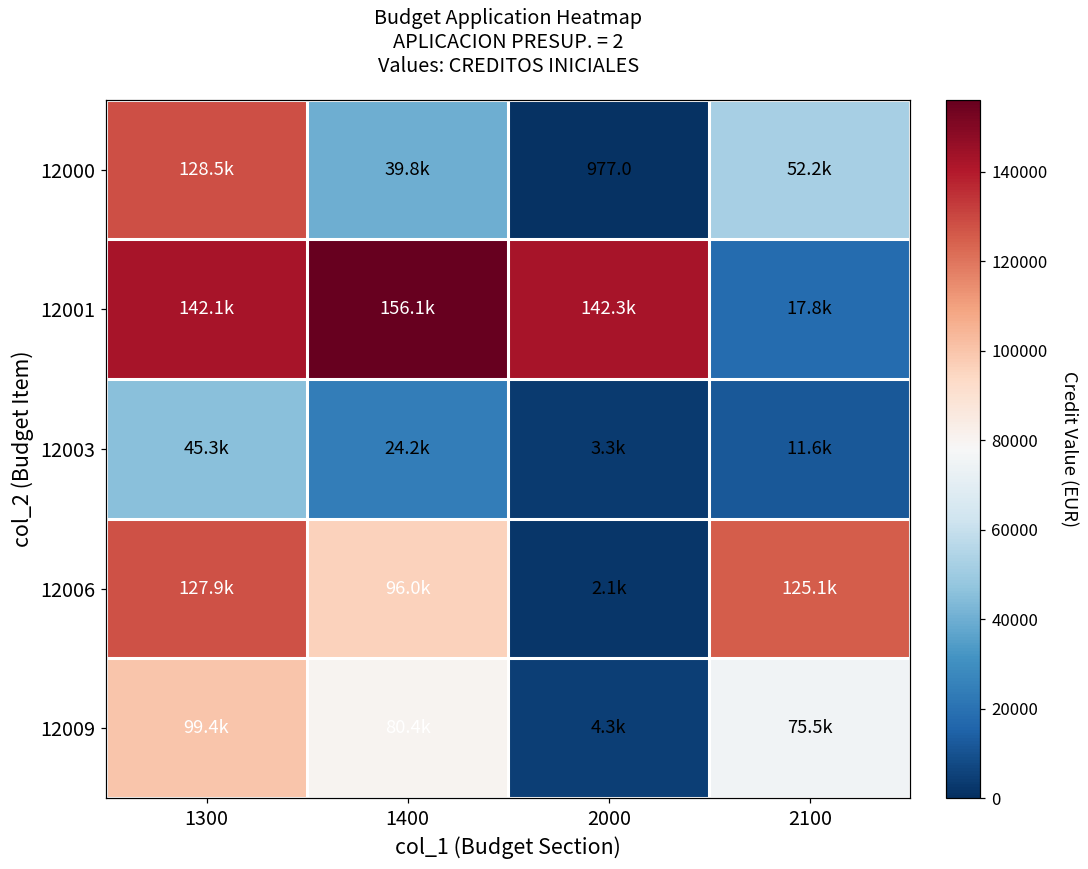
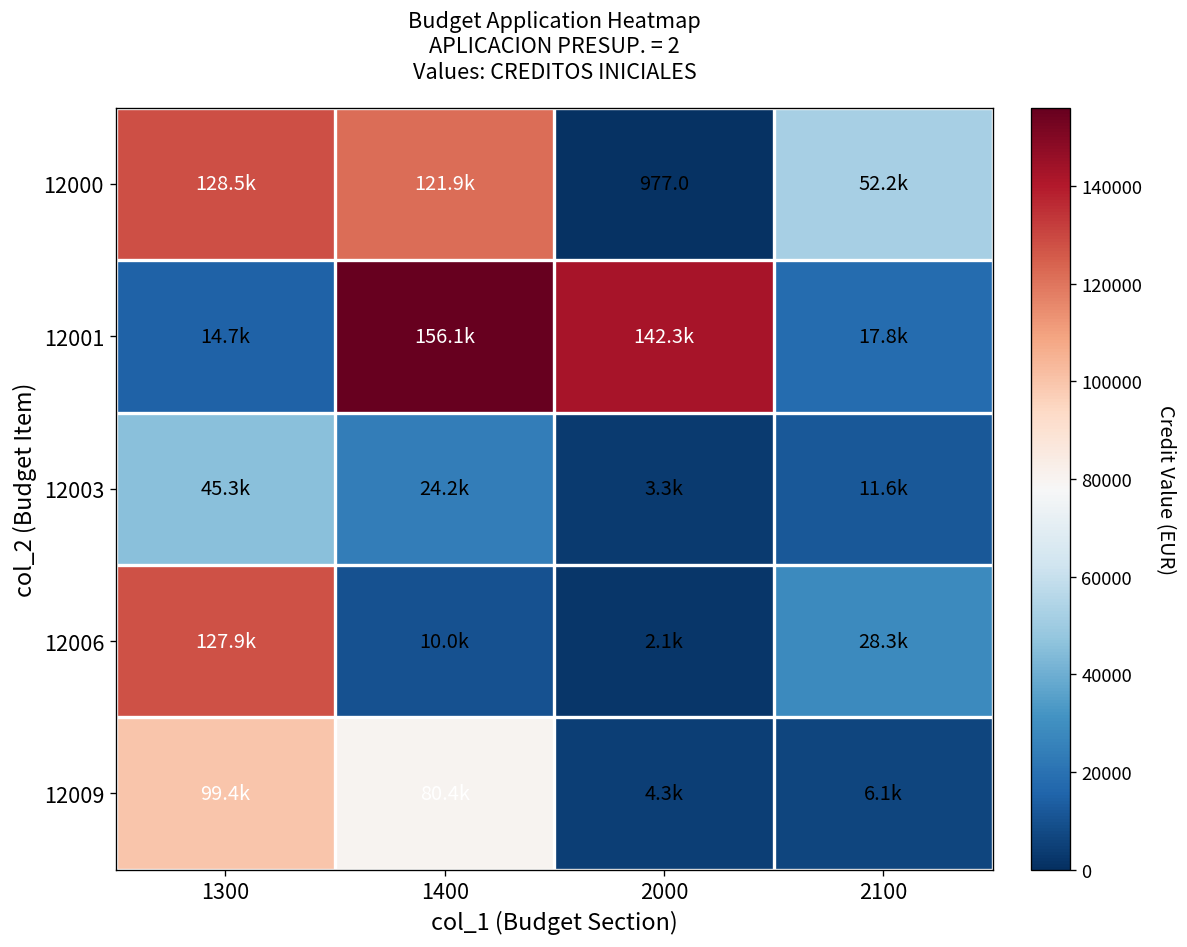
12000, 1400: 39.8k -> 121.9k
12001, 1300: 142.1k -> 14.7k
12006, 1400: 96.0k -> 10.0k
12006, 2100: 125.1k -> 28.3k
12009, 2100: 75.5k -> 6.1k
